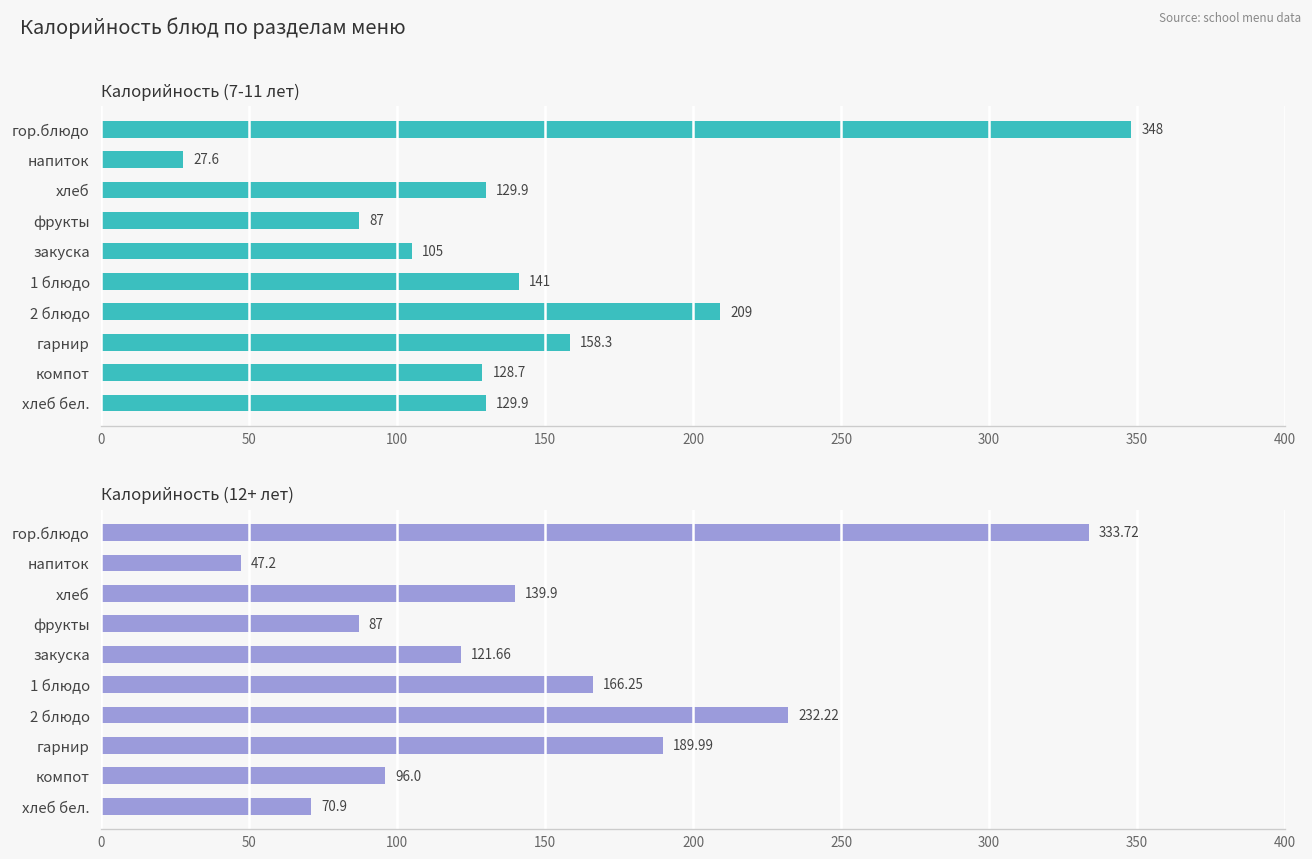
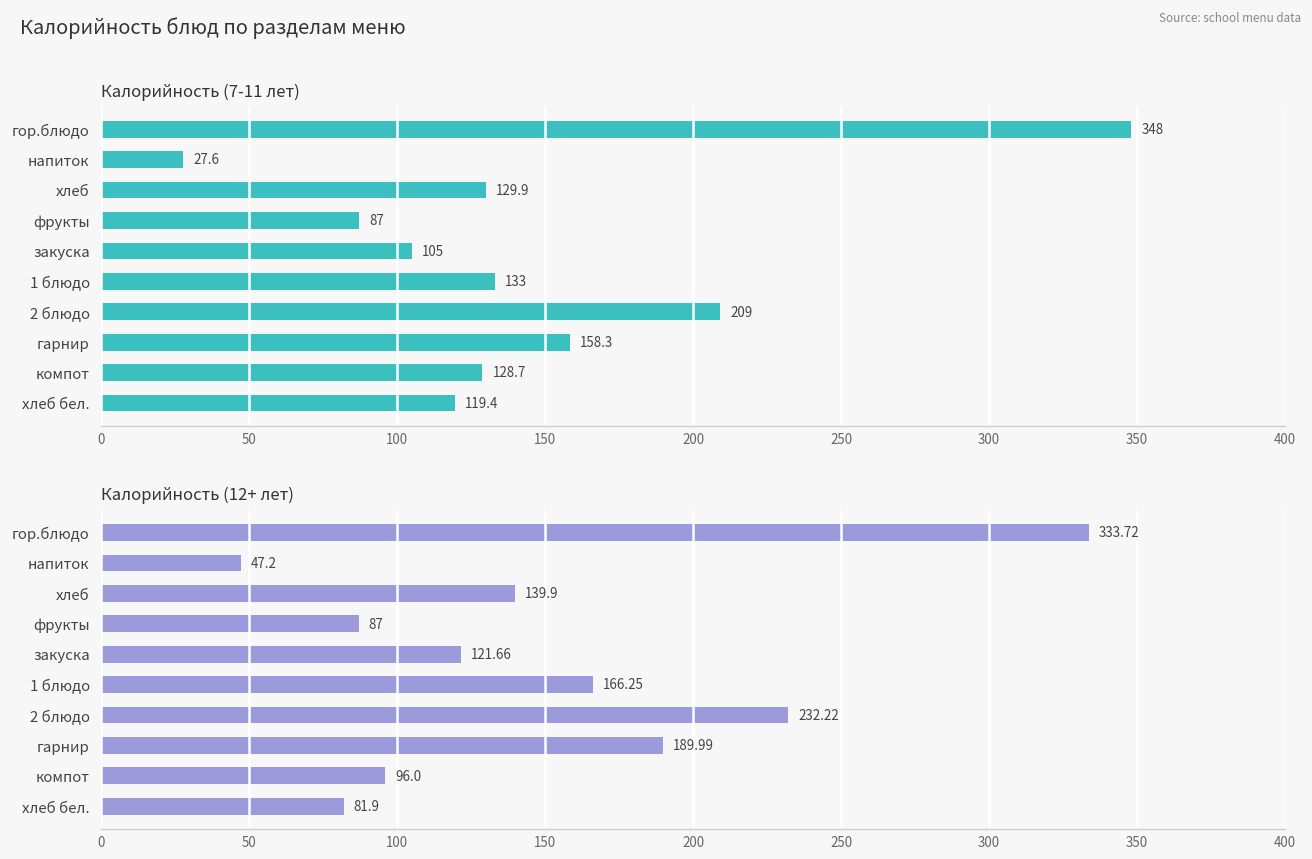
Калорийность (7-11 лет), 1 блюдо: 141 -> 133
Калорийность (7-11 лет), хлеб бел.: 129.9 -> 119.4
Калорийность (12+ лет), хлеб бел.: 70.9 -> 81.9
